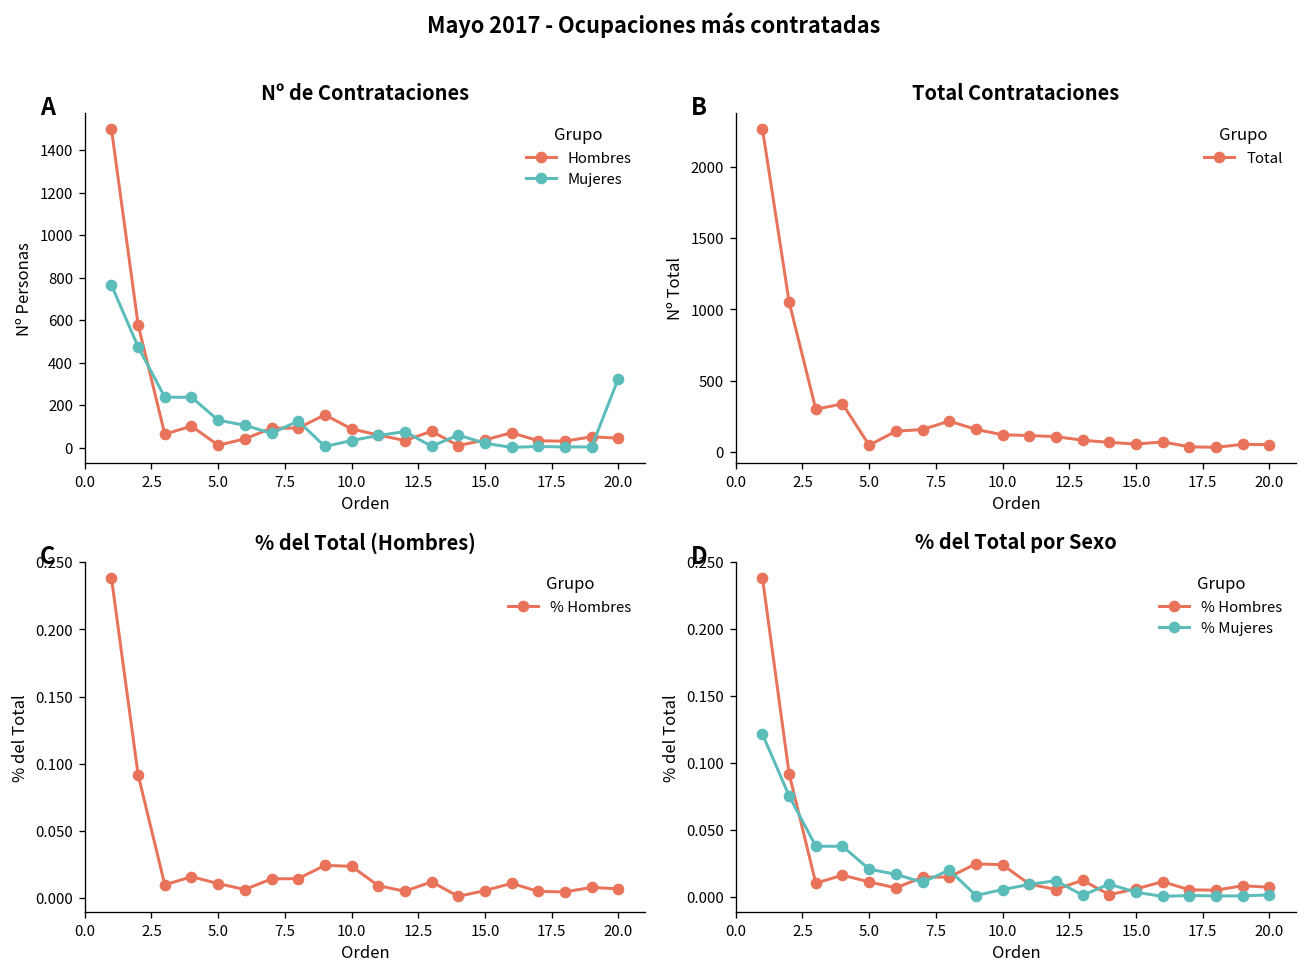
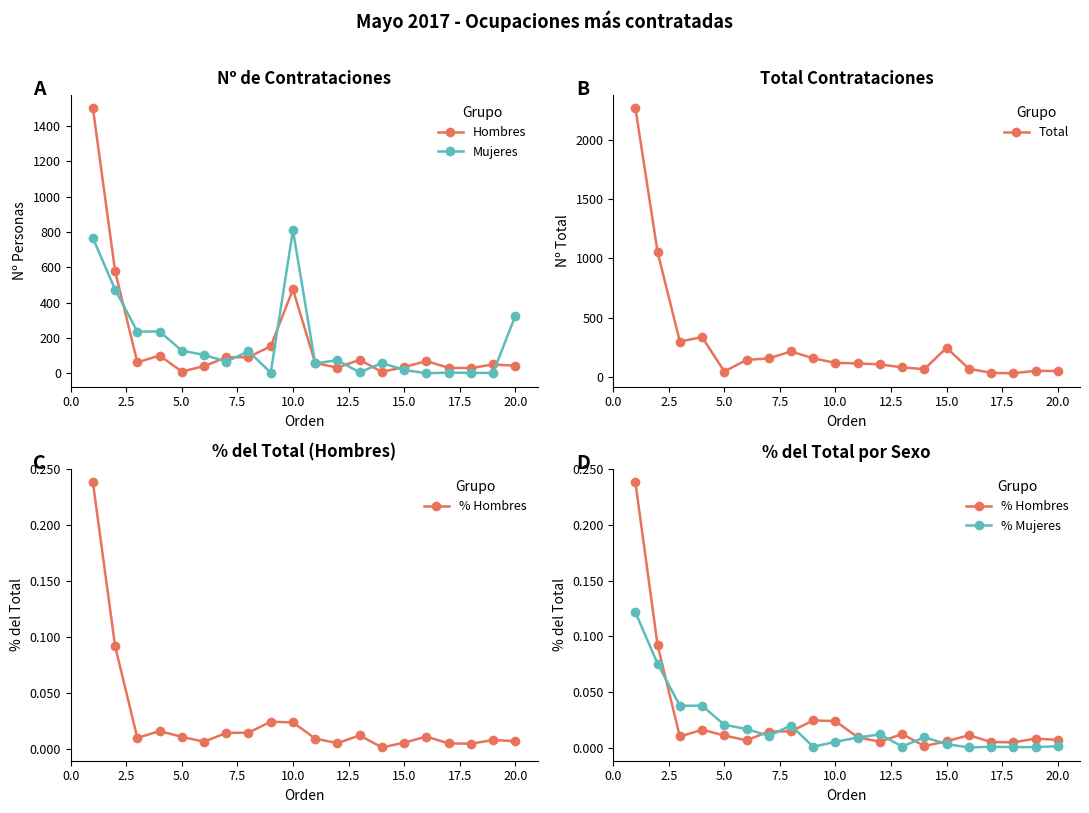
Nº de Contrataciones, Hombres, 10.0: 90 -> 480
Nº de Contrataciones, Mujeres, 10.0: 30 -> 810
Total Contrataciones, 15.0: 60 -> 250
